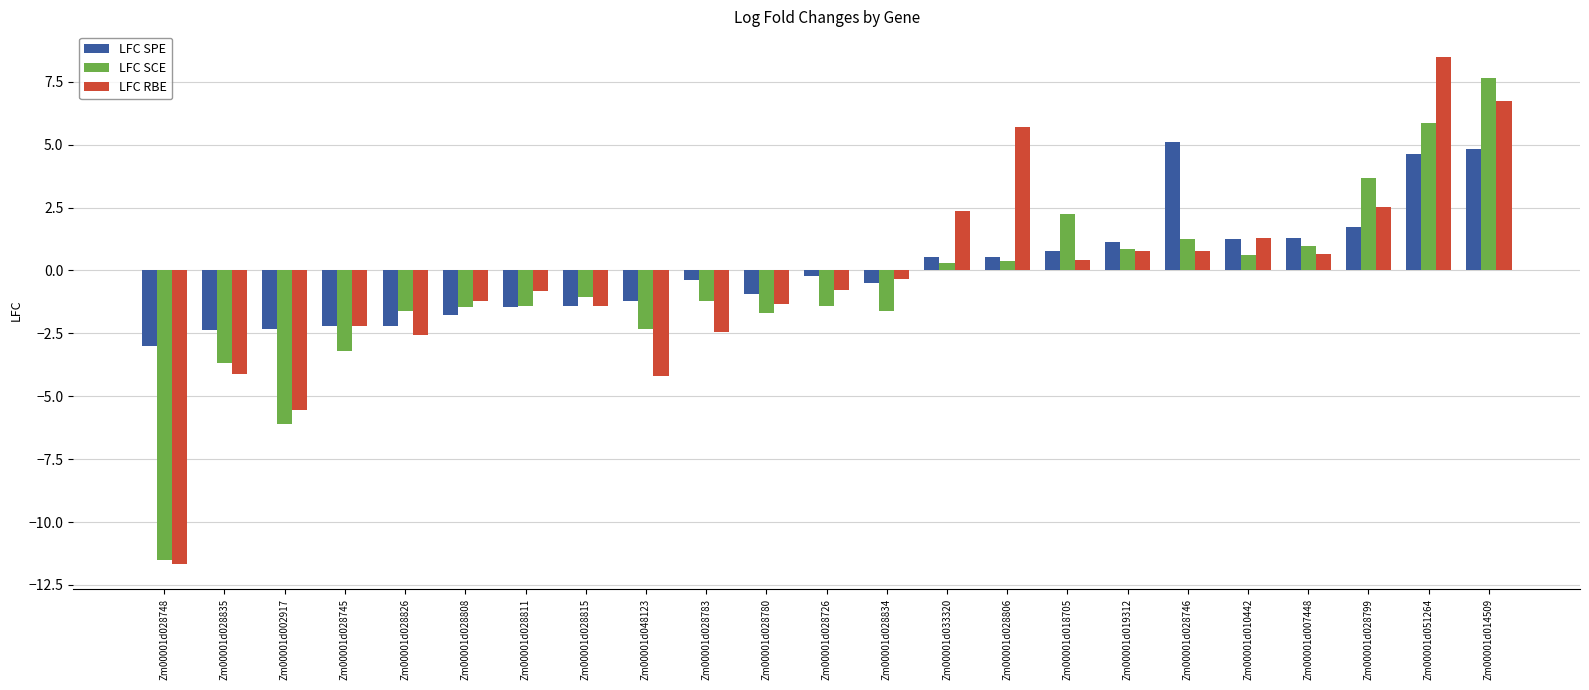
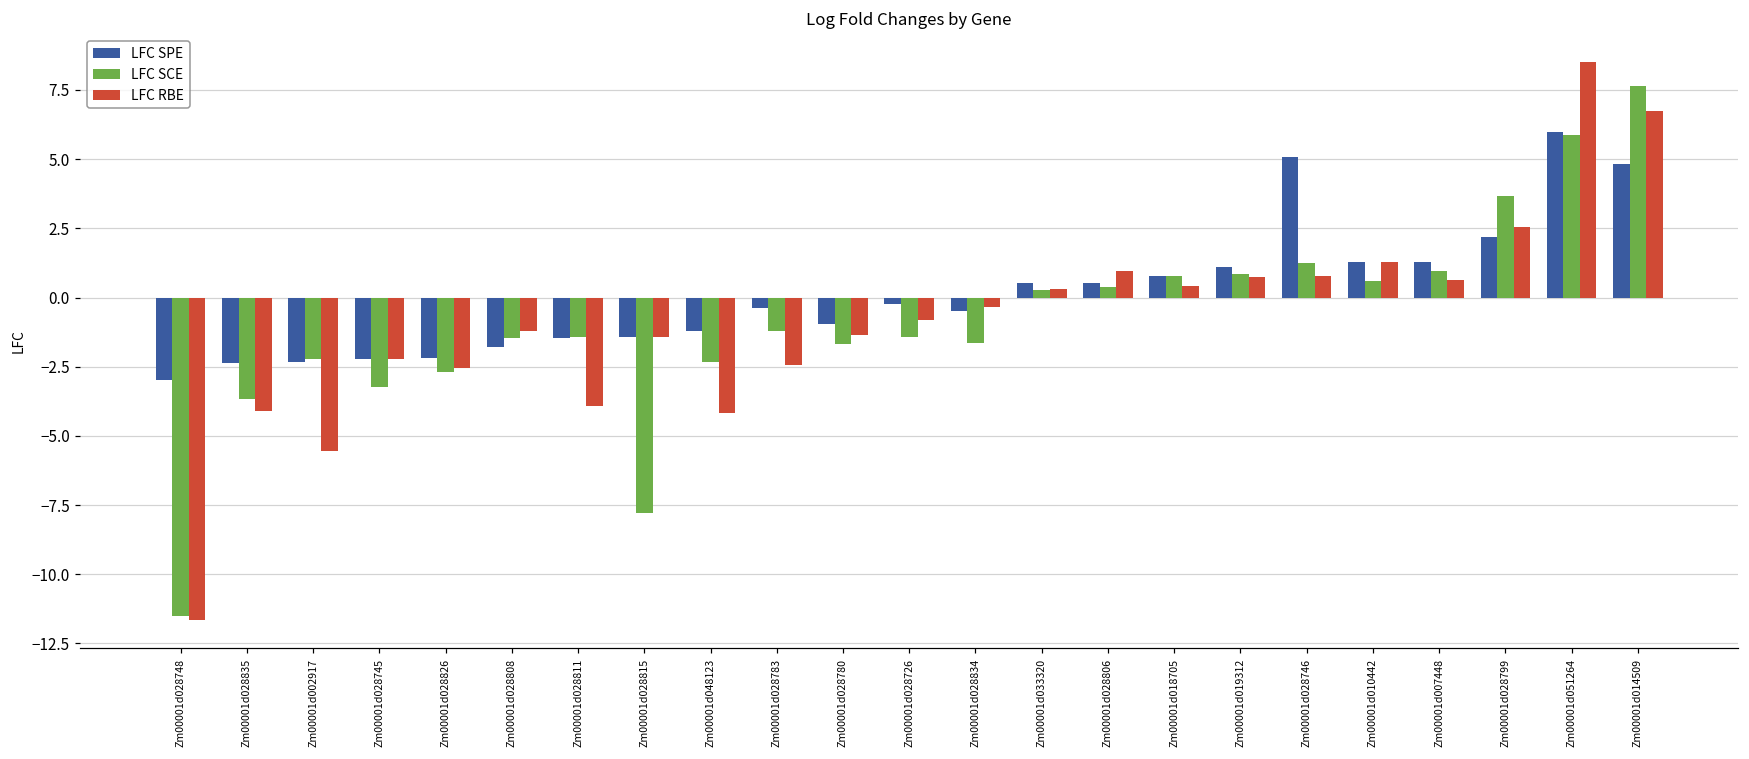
LFC SCE, Zm00001d002917: -6.1 -> -2.2
LFC SCE, Zm00001d028826: -1.6 -> -2.7
LFC RBE, Zm00001d028811: -0.8 -> -3.9
LFC SCE, Zm00001d028815: -1.1 -> -7.8
LFC RBE, Zm00001d033320: 2.4 -> 0.3
LFC RBE, Zm00001d028806: 5.7 -> 1.0
LFC SCE, Zm00001d018705: 2.3 -> 0.8
LFC SPE, Zm00001d028799: 1.7 -> 2.2
LFC SPE, Zm00001d051264: 4.6 -> 6.0
